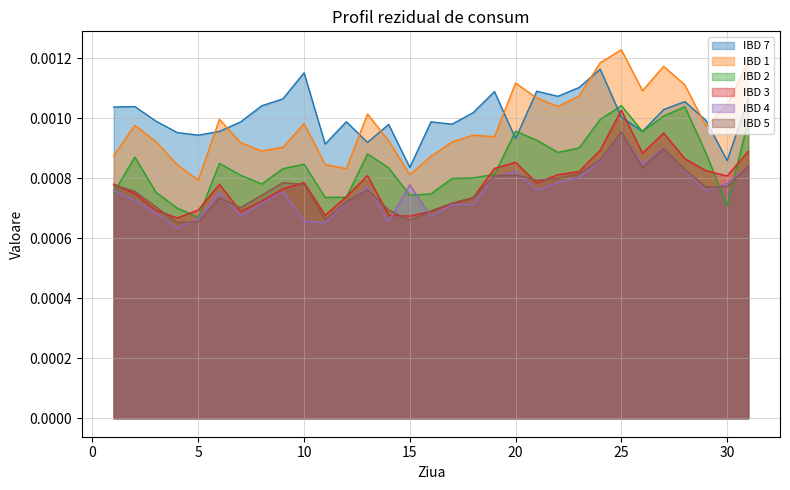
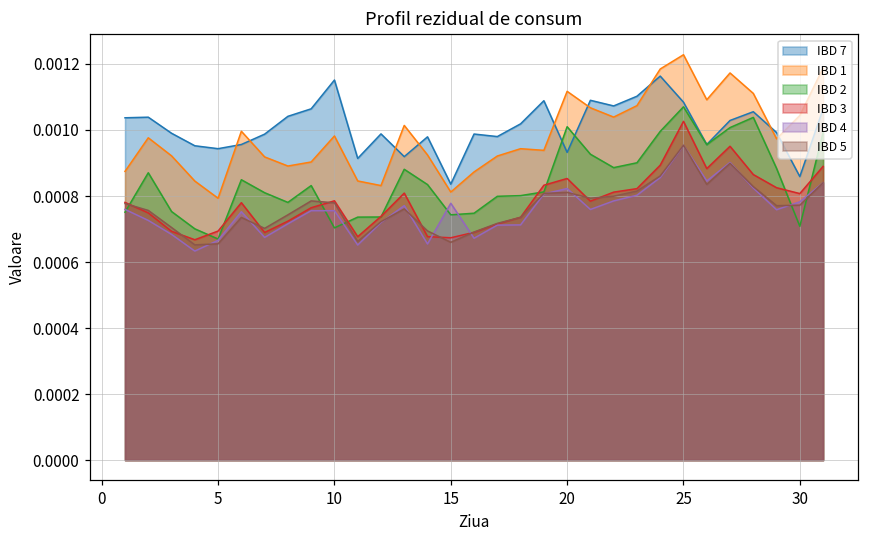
IBD 2, 10: 0.00085 -> 0.00070
IBD 4, 10: 0.00066 -> 0.00076
IBD 2, 20: 0.00096 -> 0.00101
IBD 7, 25: 0.00100 -> 0.00108
IBD 2, 25: 0.00104 -> 0.00107
